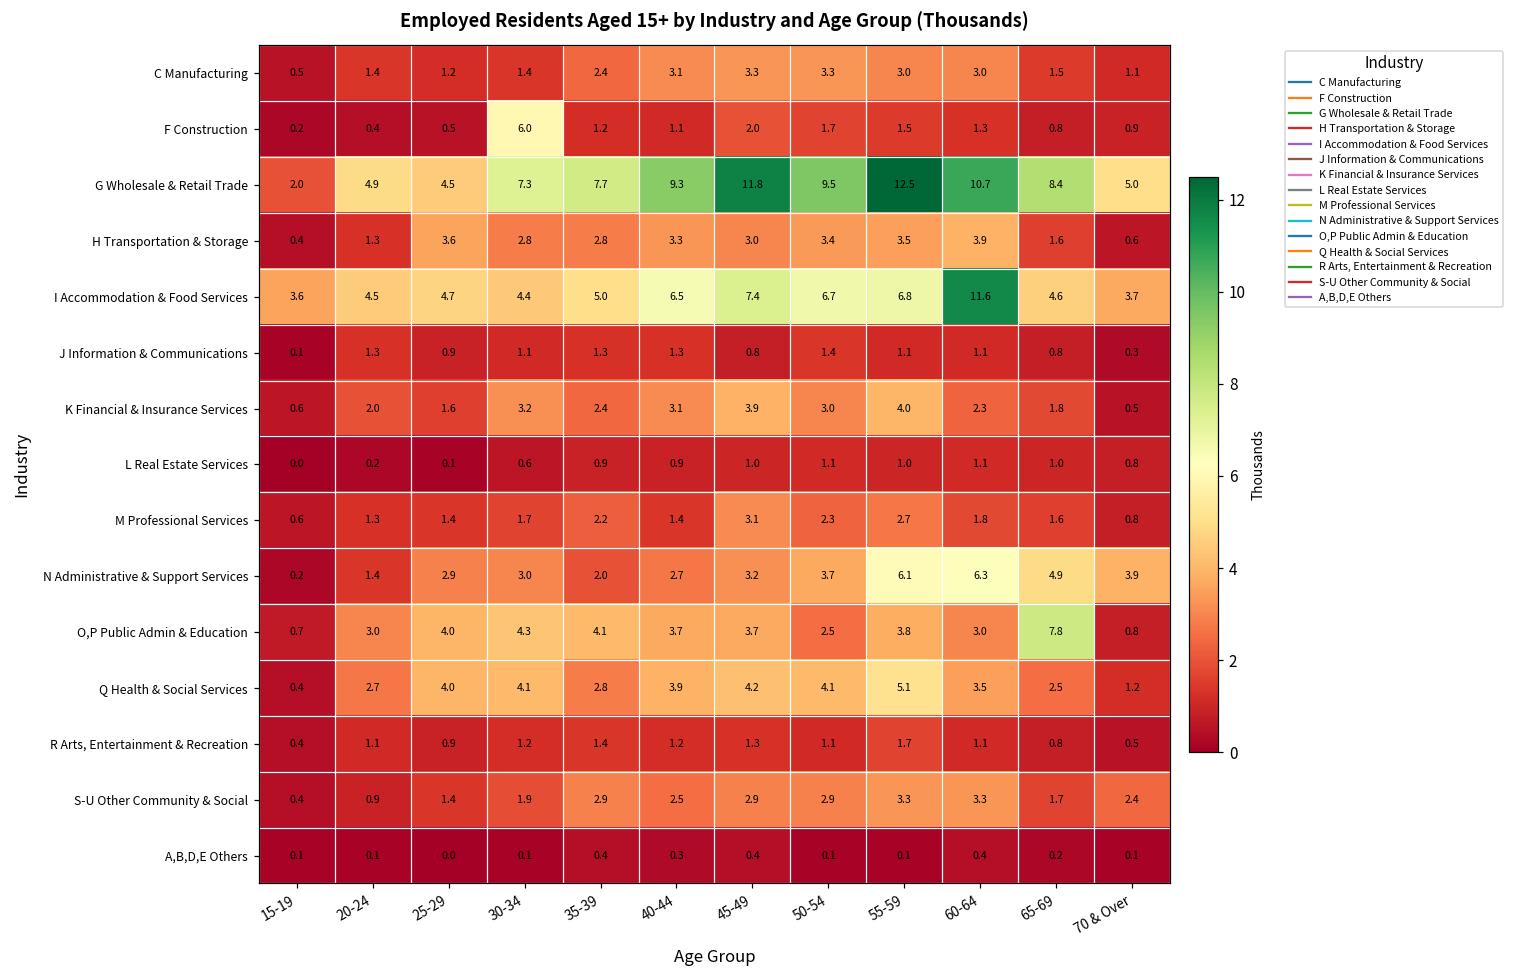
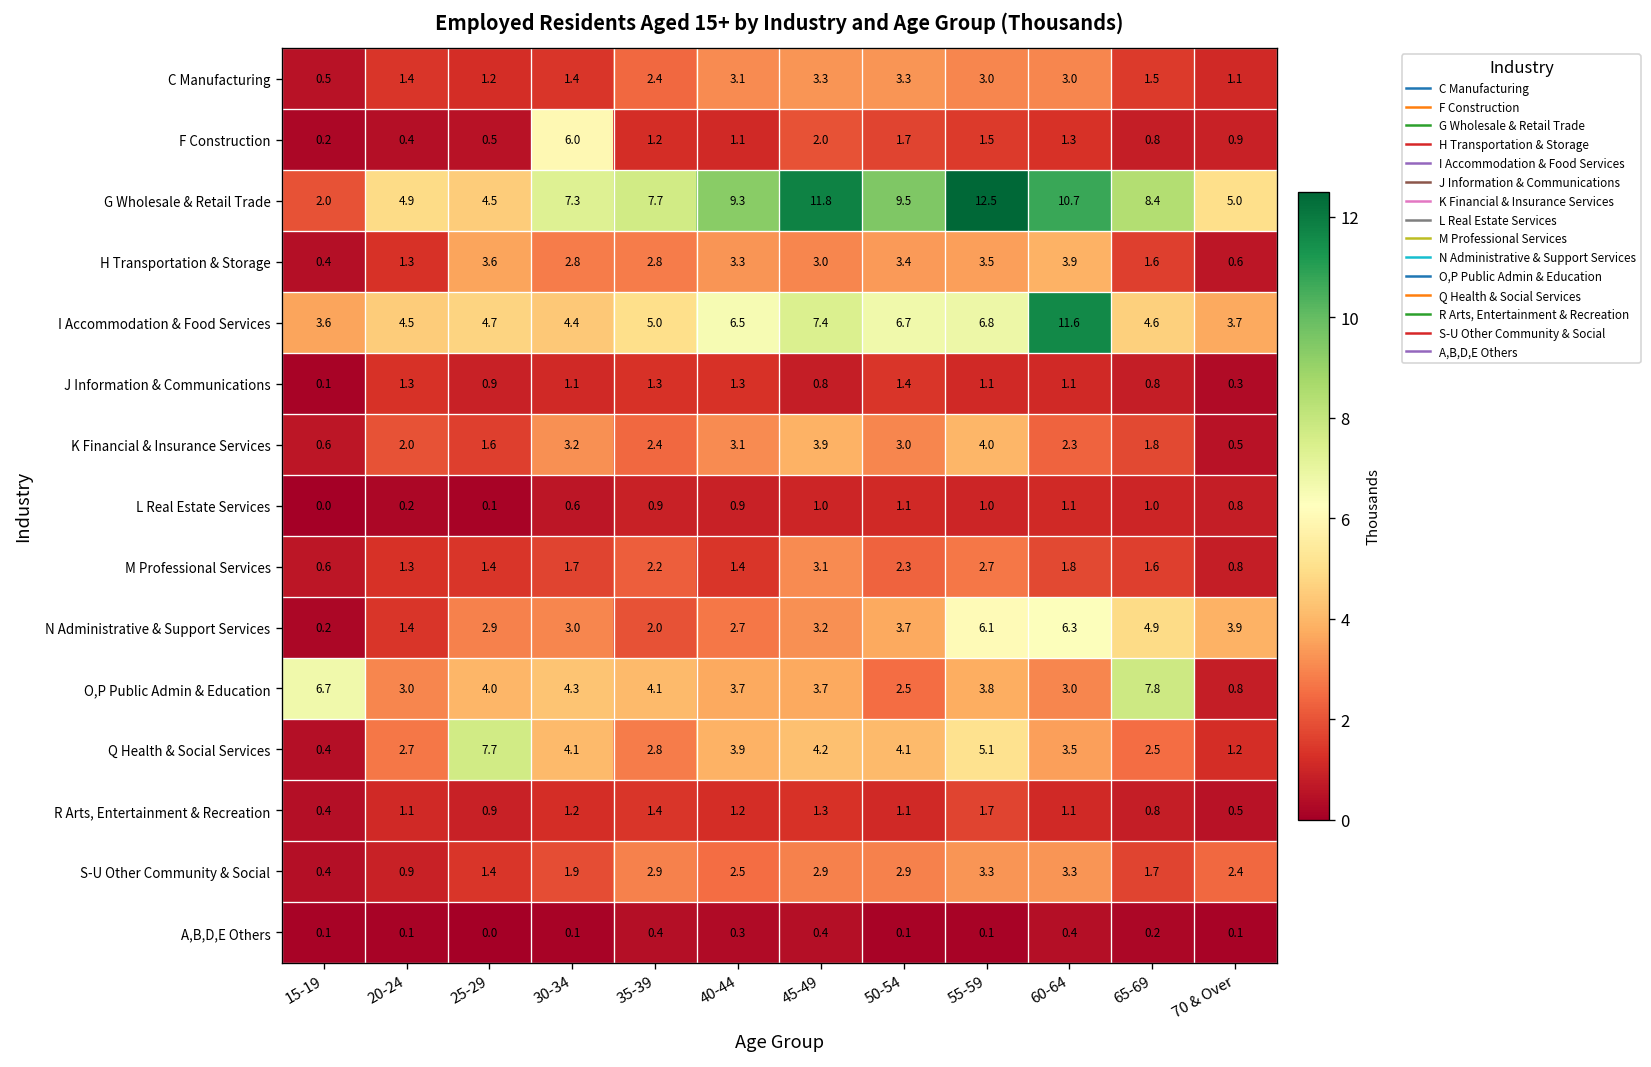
O,P Public Admin & Education, 15-19: 0.7 -> 6.7
Q Health & Social Services, 25-29: 4.0 -> 7.7
